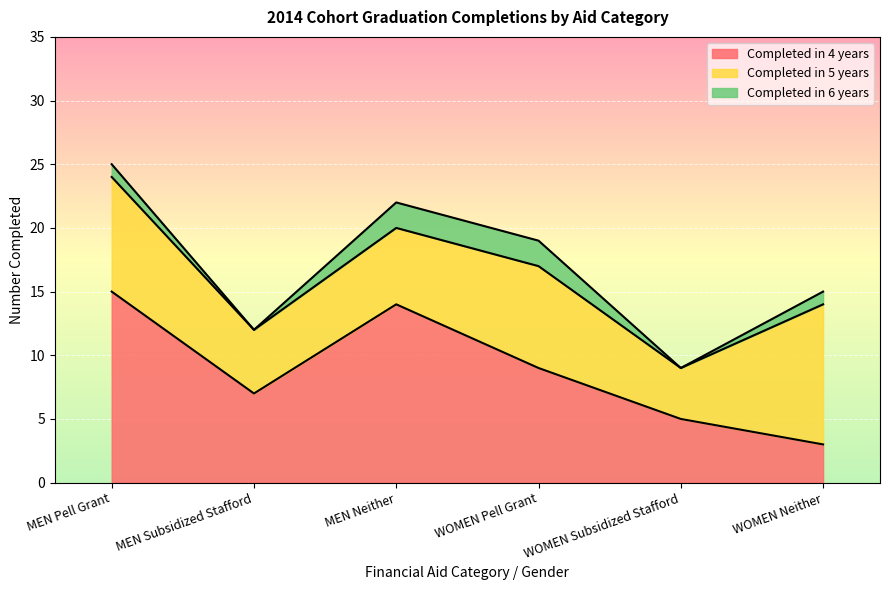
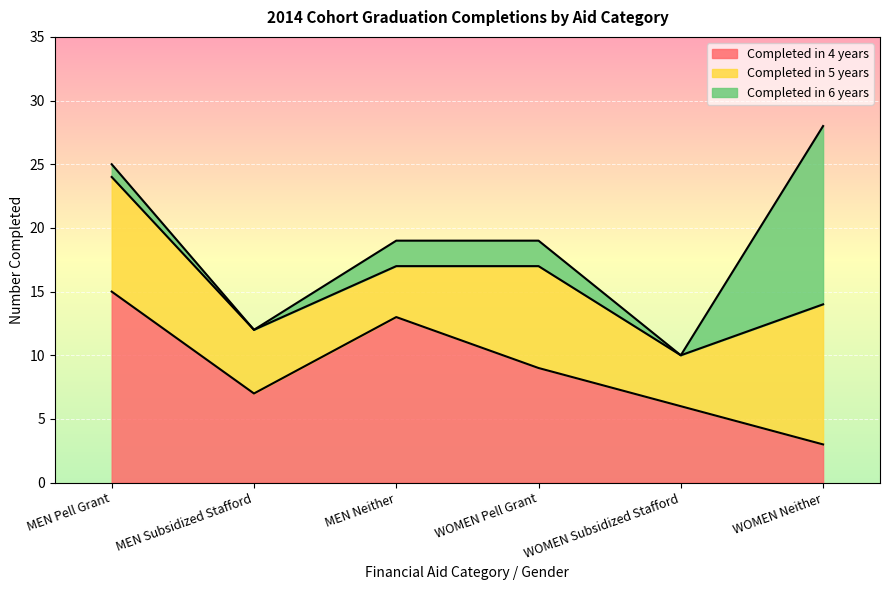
Completed in 4 years, MEN Neither: 14 -> 13
Completed in 5 years, MEN Neither: 6 -> 4
Completed in 4 years, WOMEN Subsidized Stafford: 5 -> 6
Completed in 6 years, WOMEN Neither: 1 -> 14
